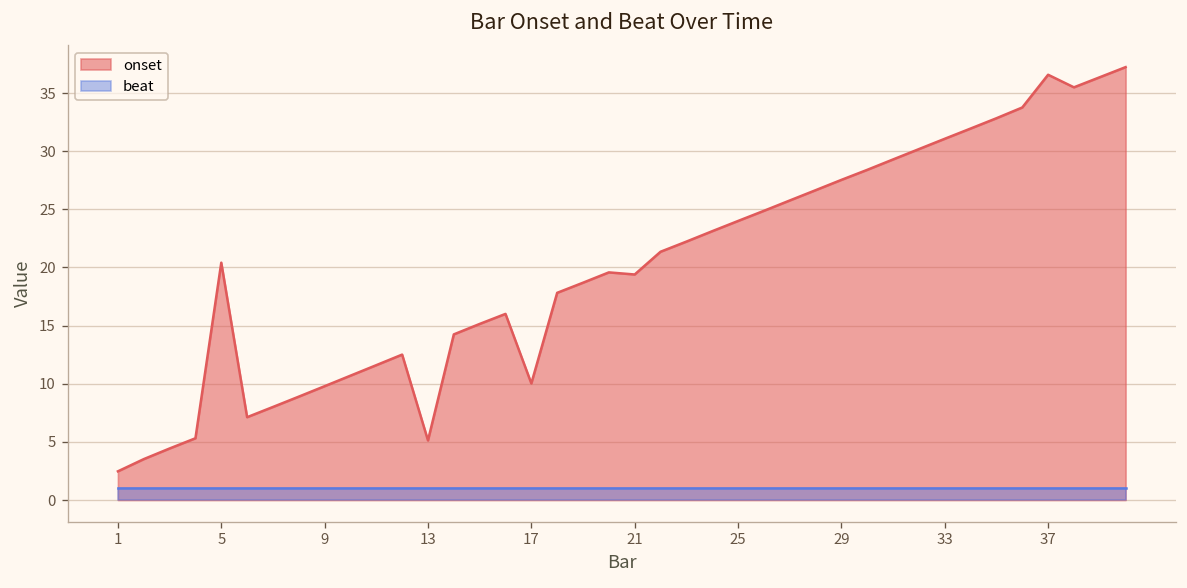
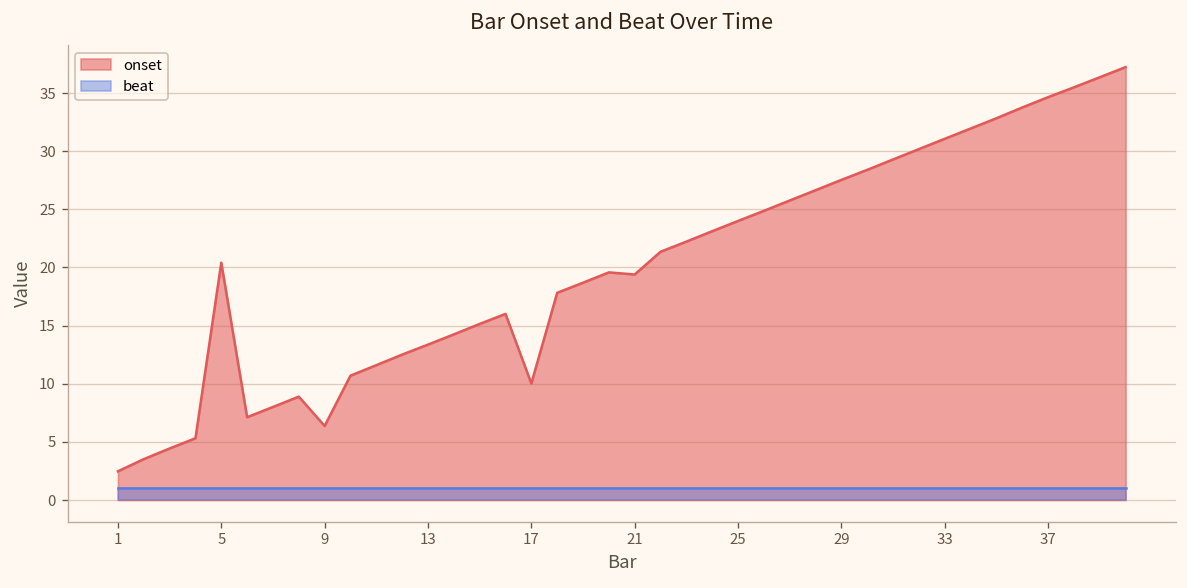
onset, 9: 10 -> 6
onset, 13: 5 -> 13
onset, 37: 37 -> 35
